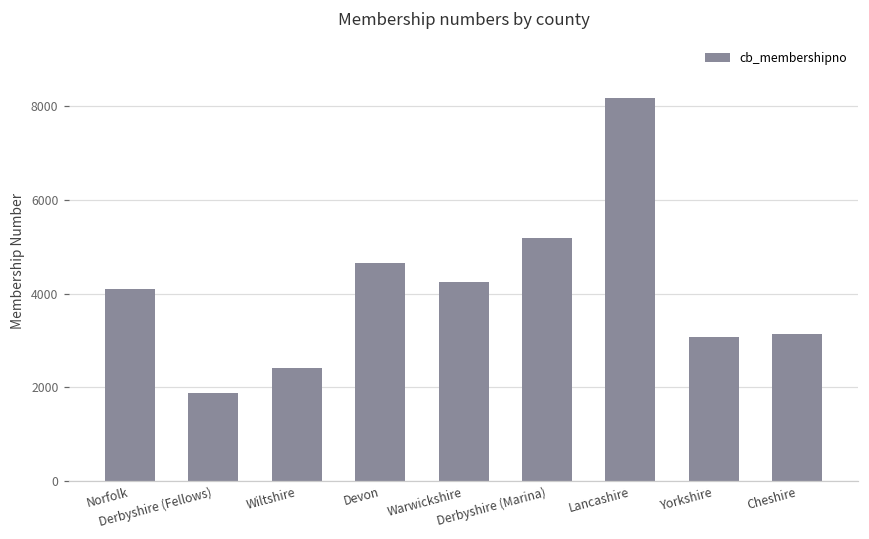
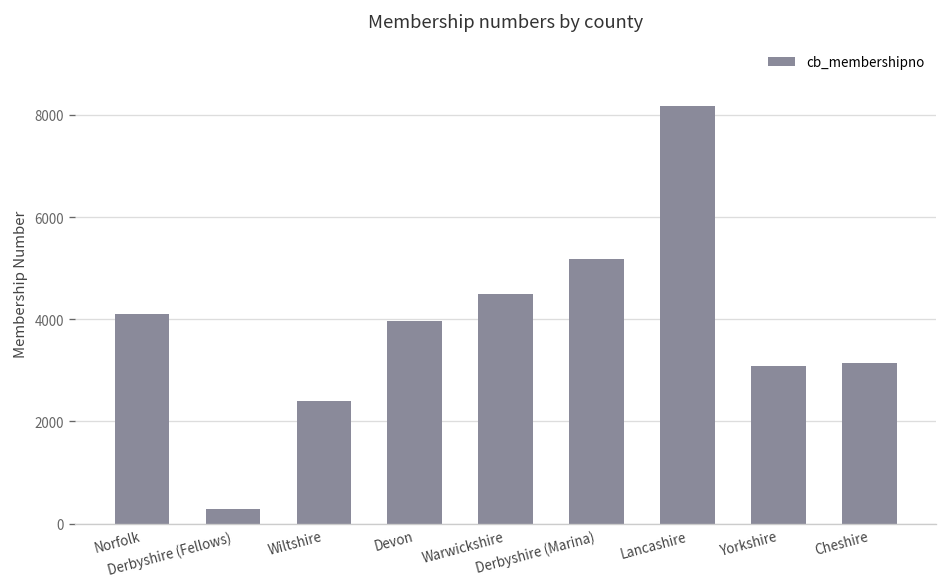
Derbyshire (Fellows): 1900 -> 300
Devon: 4700 -> 4000
Warwickshire: 4200 -> 4500
